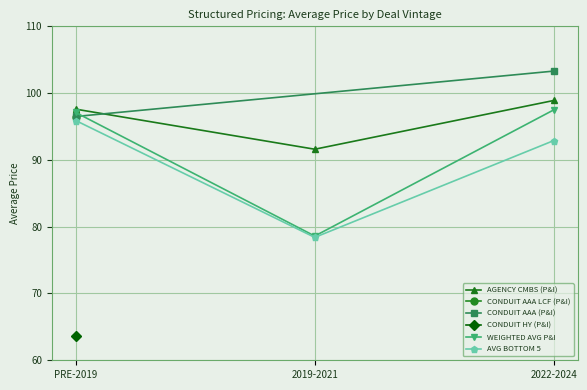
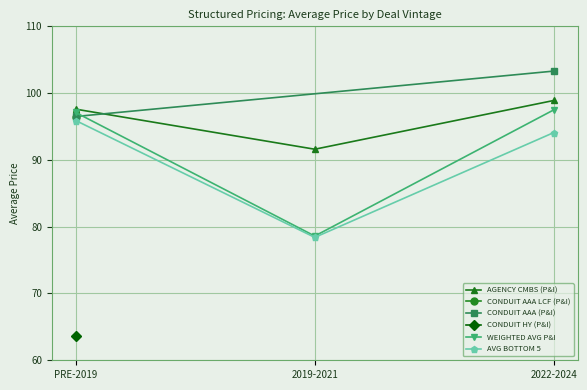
AVG BOTTOM 5, 2022-2024: 93 -> 94
